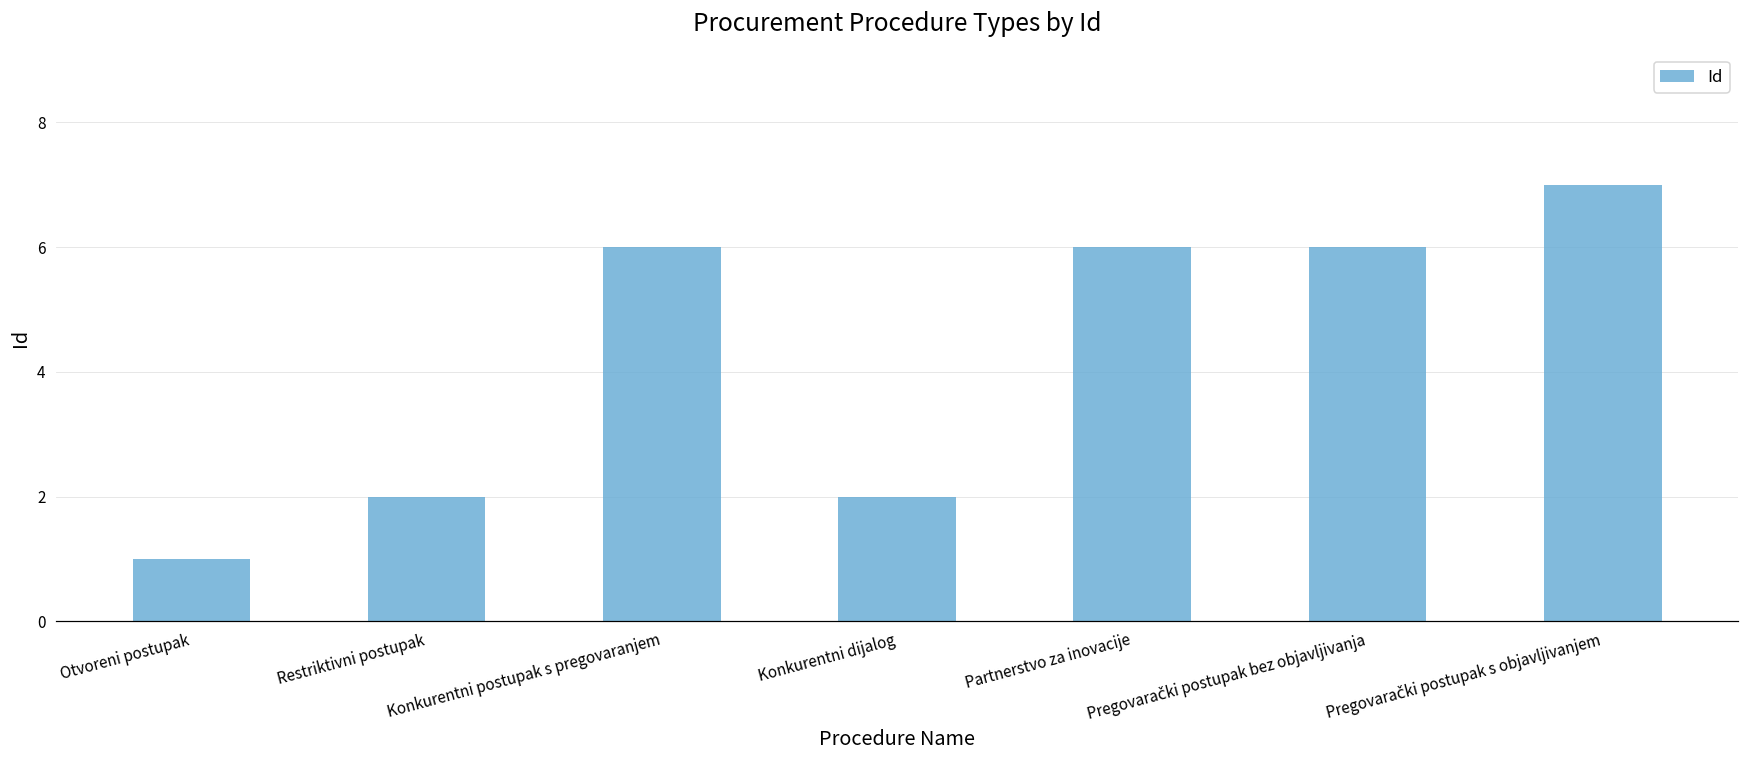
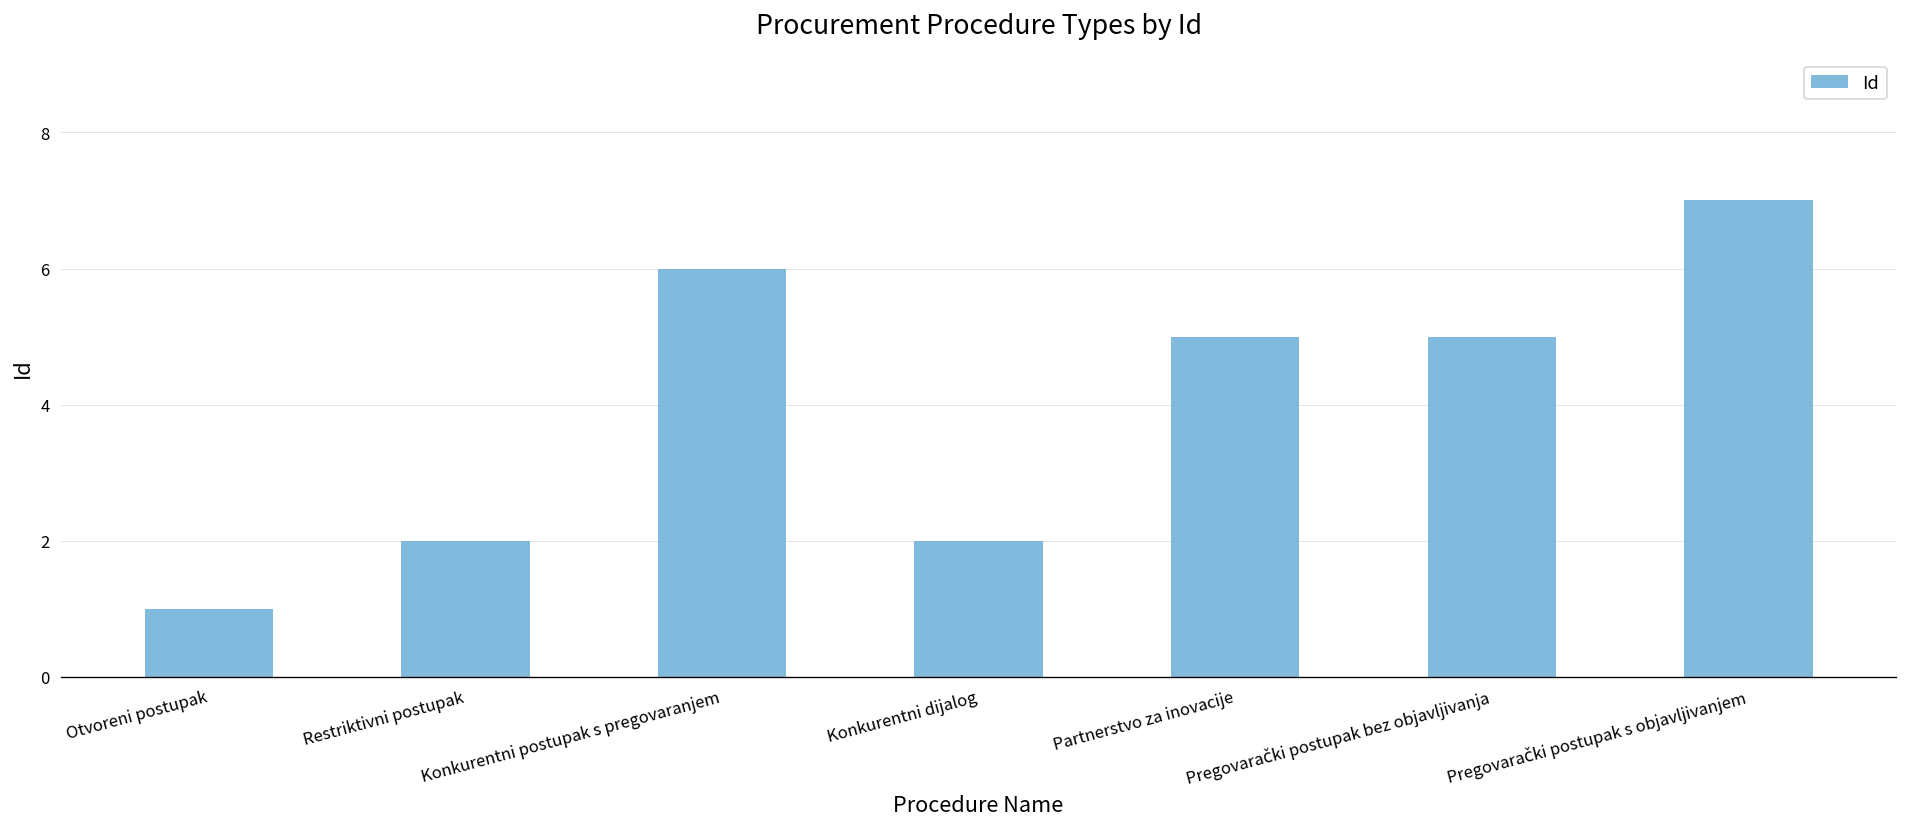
Partnerstvo za inovacije: 6 -> 5
Pregovarački postupak bez objavljivanja: 6 -> 5
